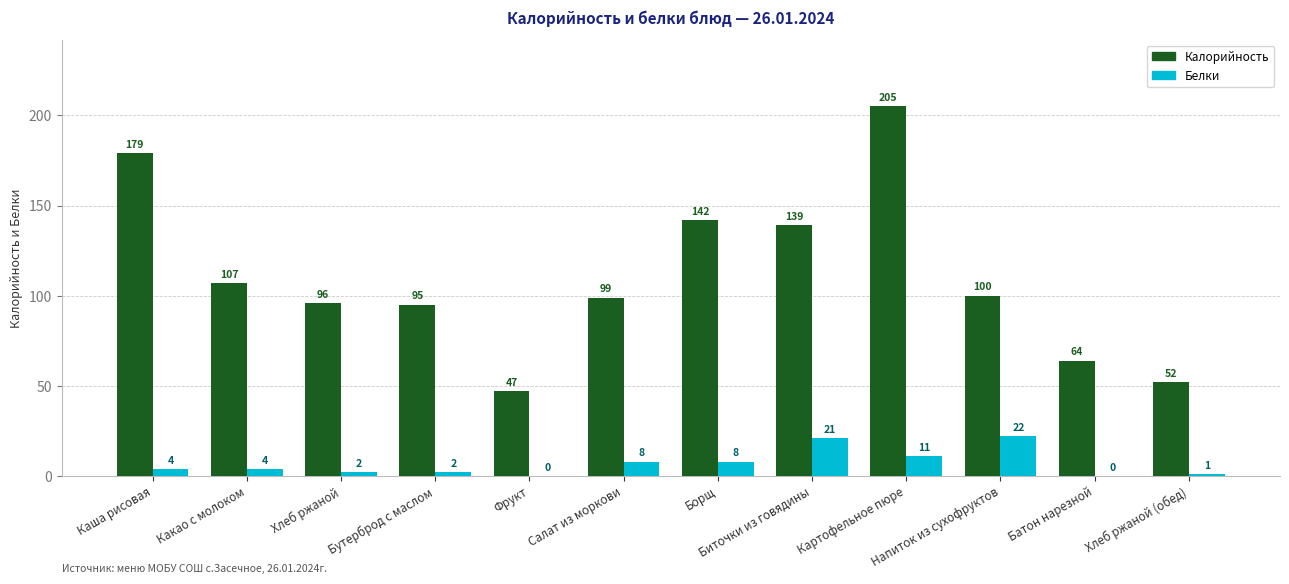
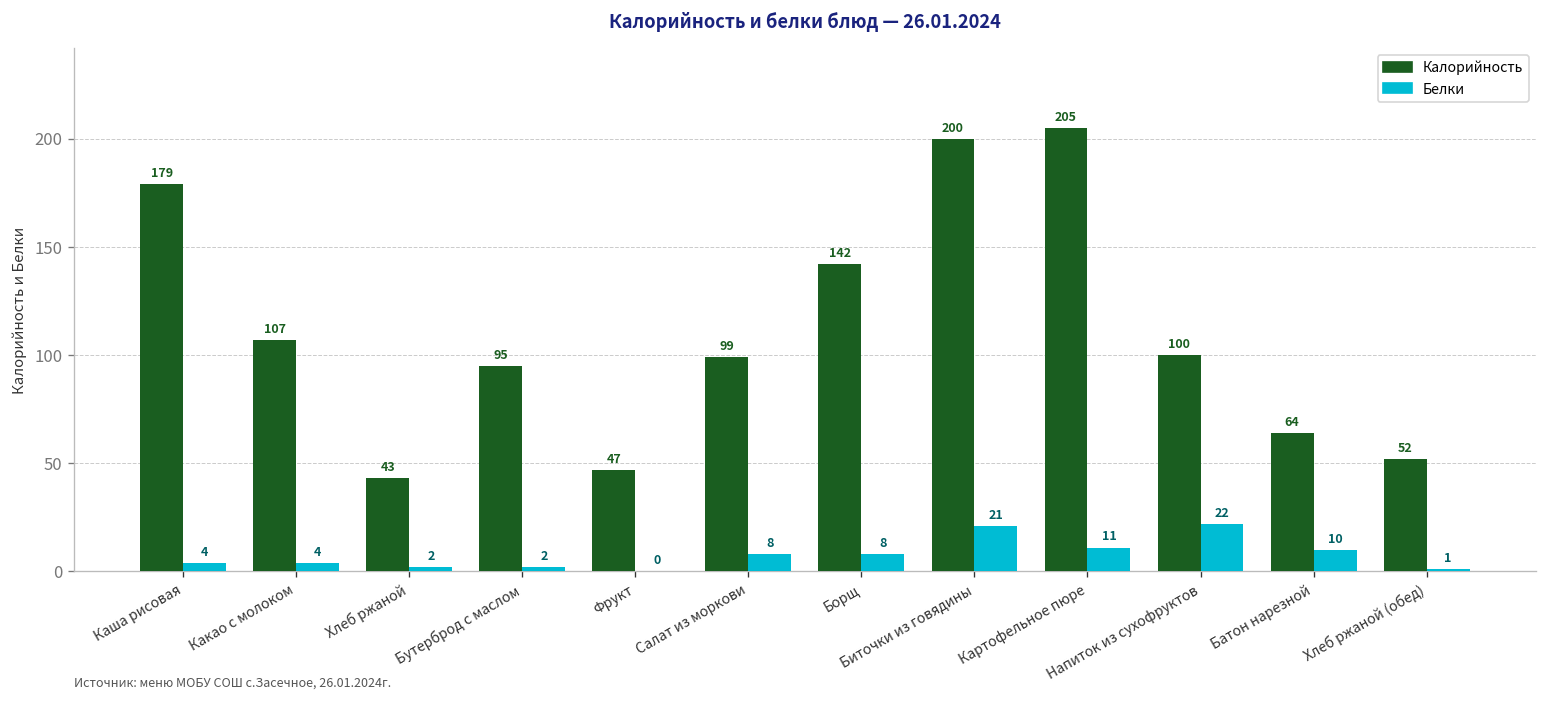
Калорийность, Хлеб ржаной: 96 -> 43
Калорийность, Биточки из говядины: 139 -> 200
Белки, Батон нарезной: 0 -> 10
